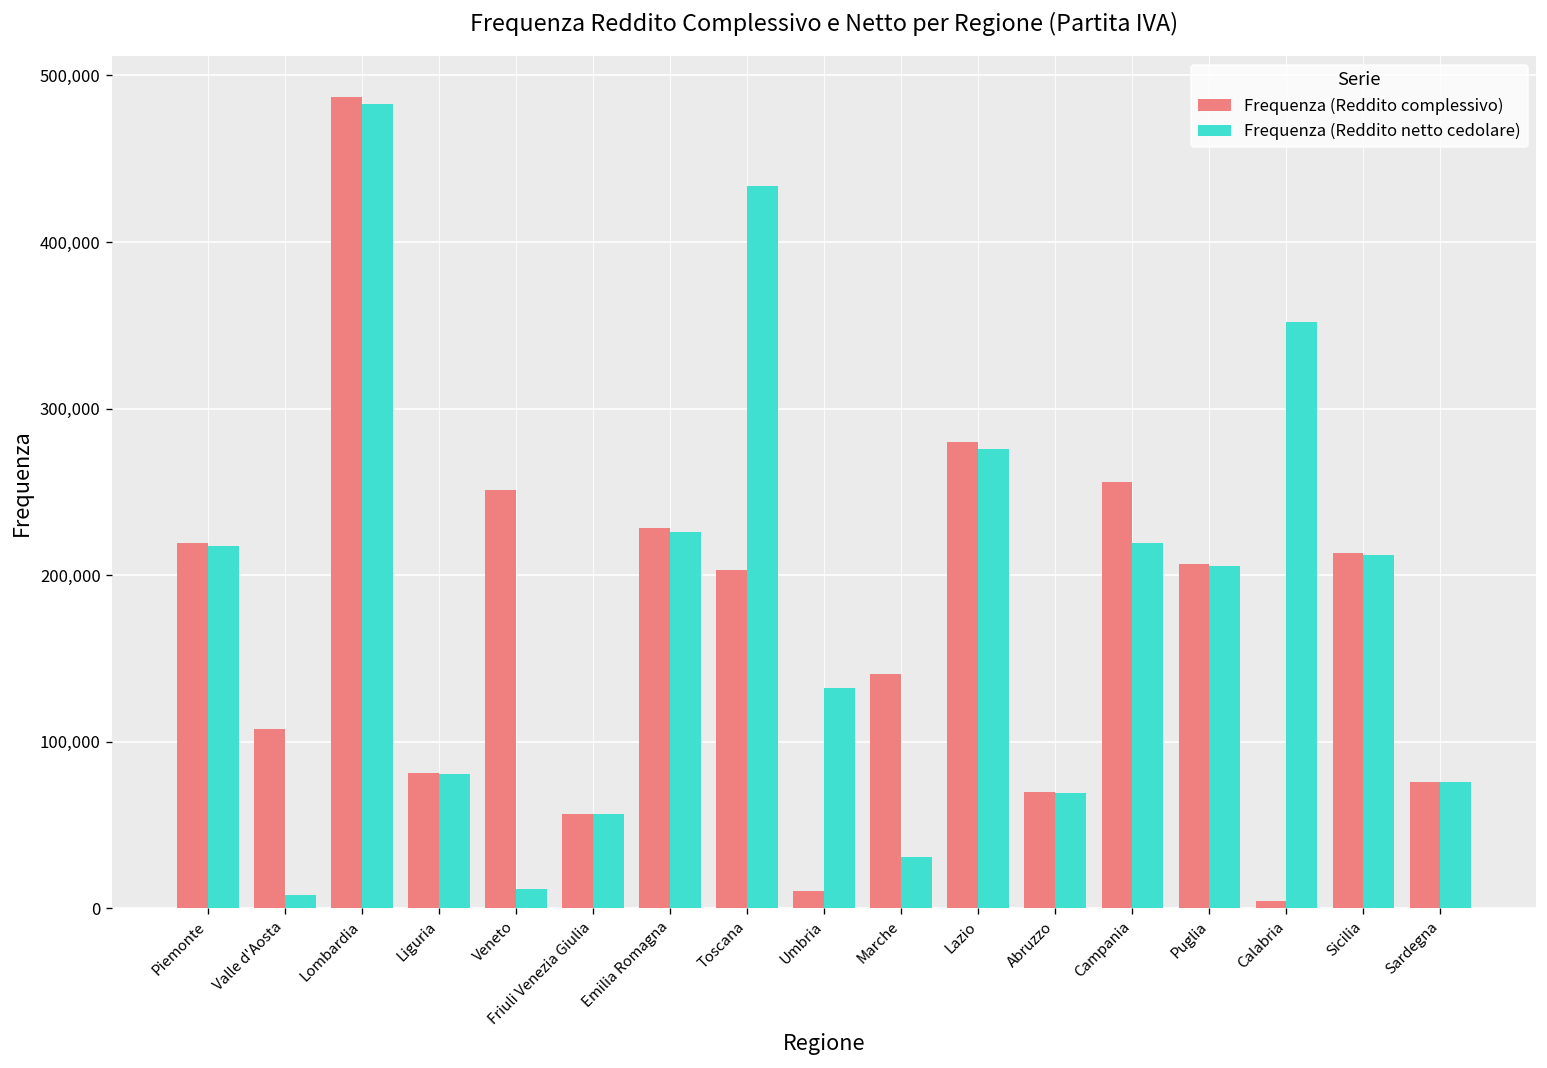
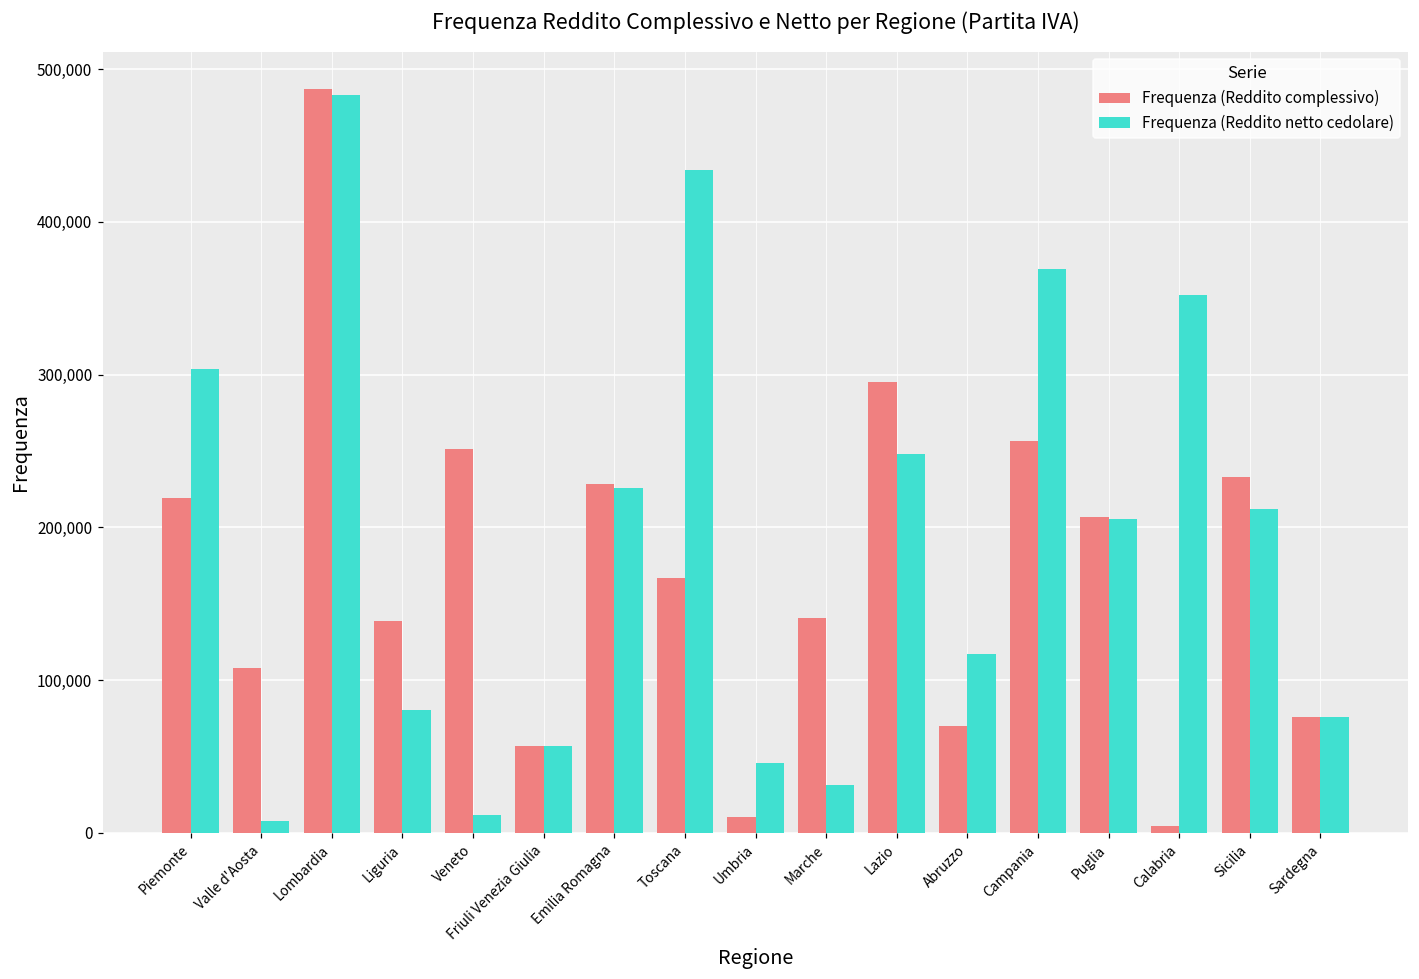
Frequenza (Reddito netto cedolare), Piemonte: 218,000 -> 304,000
Frequenza (Reddito complessivo), Liguria: 81,000 -> 139,000
Frequenza (Reddito complessivo), Toscana: 203,000 -> 167,000
Frequenza (Reddito netto cedolare), Umbria: 133,000 -> 46,000
Frequenza (Reddito complessivo), Lazio: 280,000 -> 295,000
Frequenza (Reddito netto cedolare), Lazio: 276,000 -> 248,000
Frequenza (Reddito netto cedolare), Abruzzo: 69,000 -> 117,000
Frequenza (Reddito netto cedolare), Campania: 219,000 -> 369,000
Frequenza (Reddito complessivo), Sicilia: 213,000 -> 233,000
